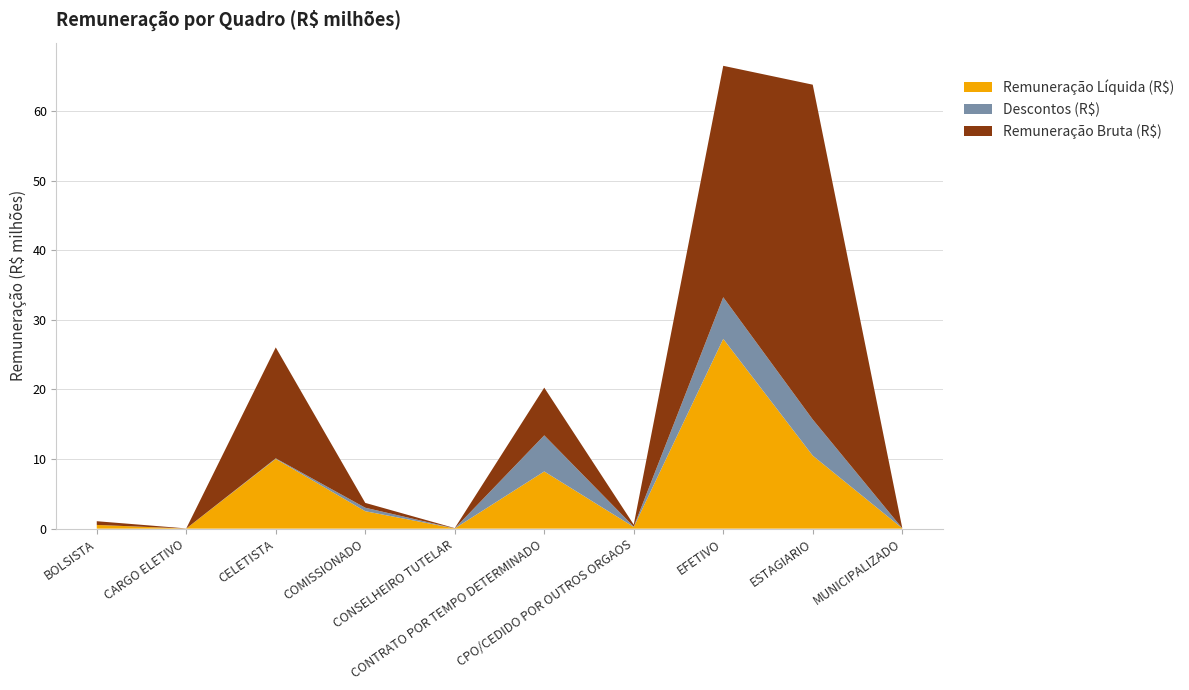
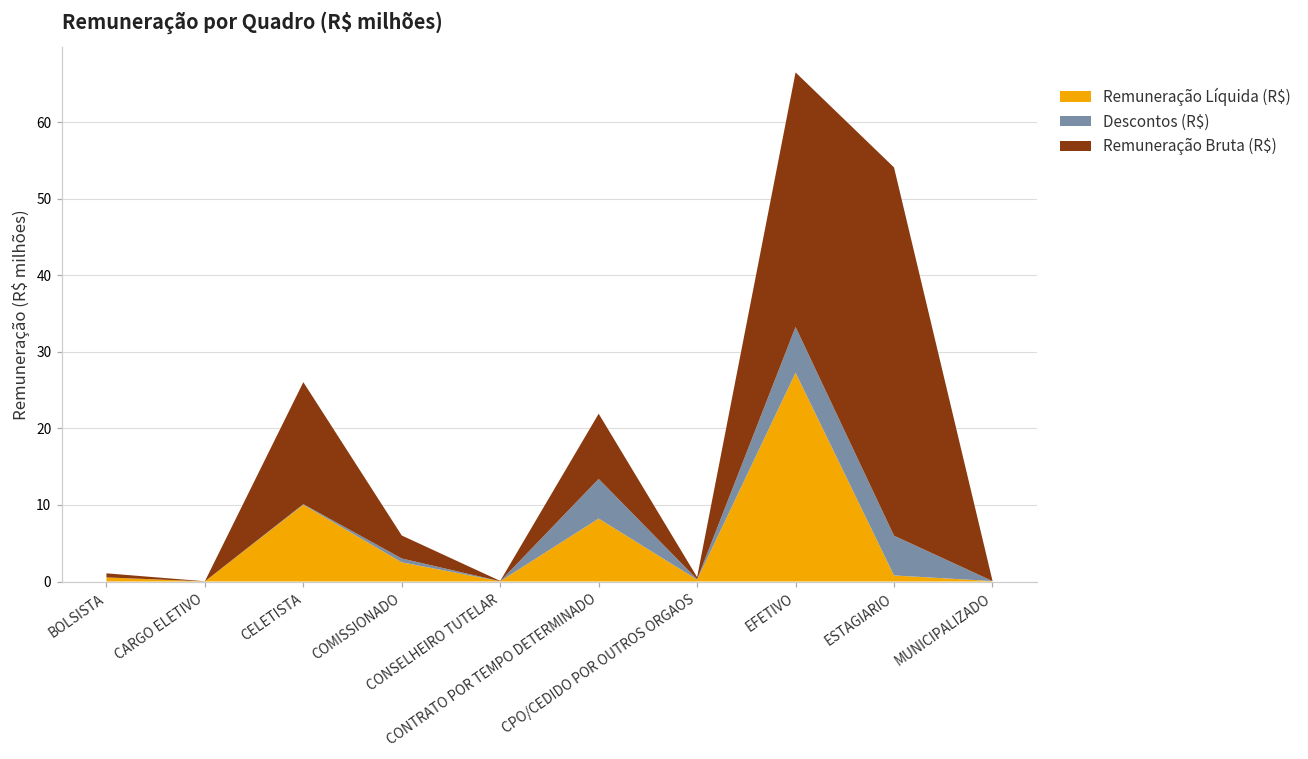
Remuneração Bruta (R$), COMISSIONADO: 1 -> 3
Remuneração Bruta (R$), CONTRATO POR TEMPO DETERMINADO: 7 -> 9
Remuneração Líquida (R$), ESTAGIARIO: 10 -> 1
